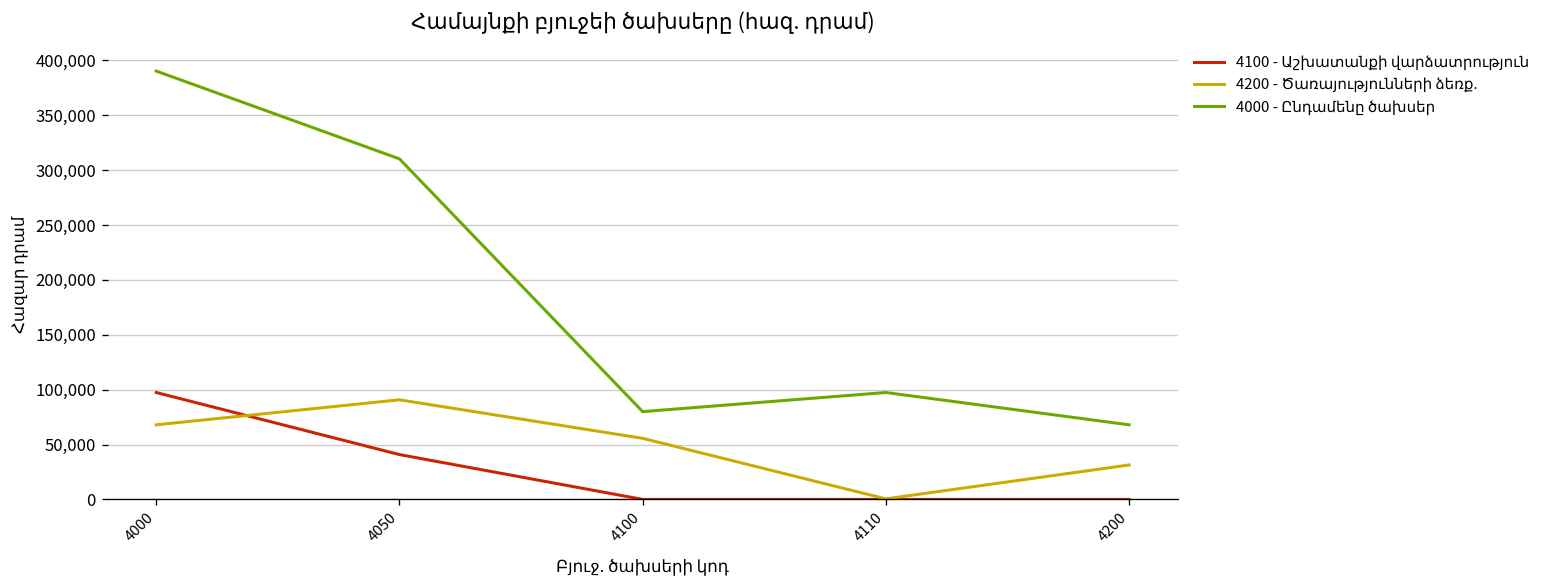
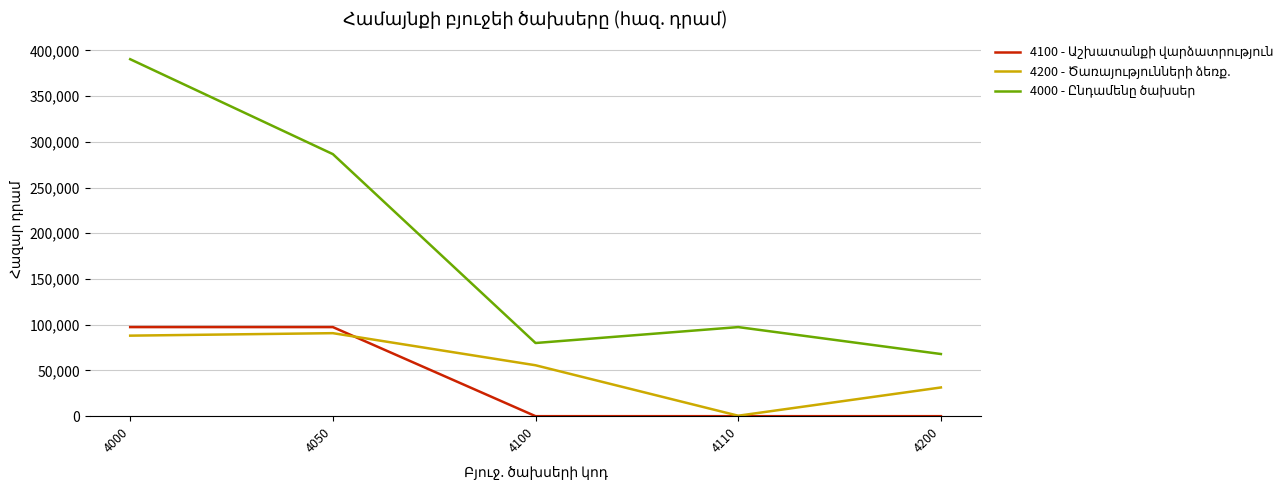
4200 - Ծառայությունների ձեռք., 4000: 70,000 -> 90,000
4100 - Աշխատանքի վարձատրություն, 4050: 40,000 -> 100,000
4000 - Ընդամենը ծախսեր, 4050: 310,000 -> 290,000
